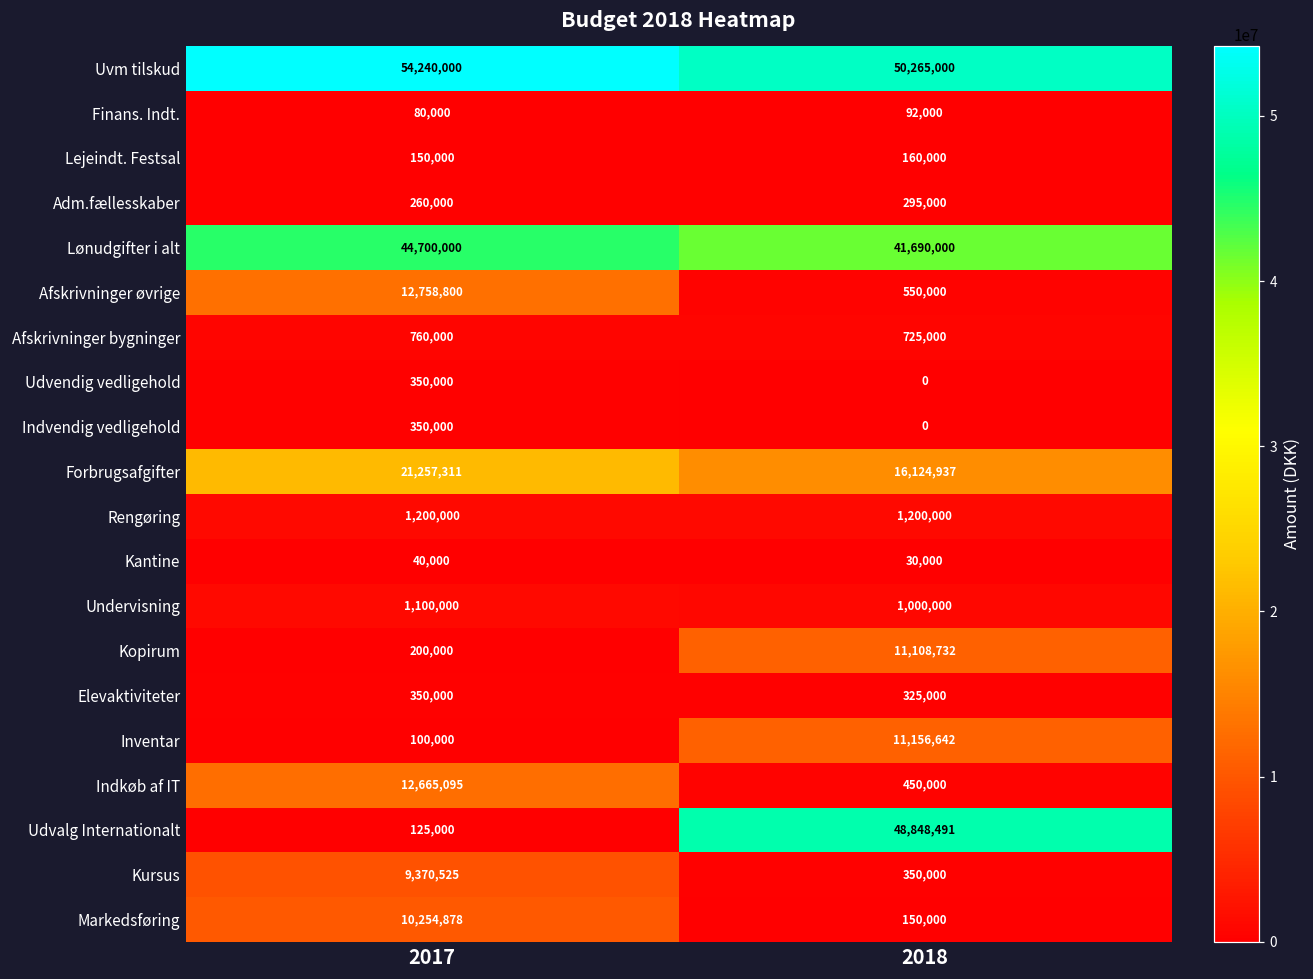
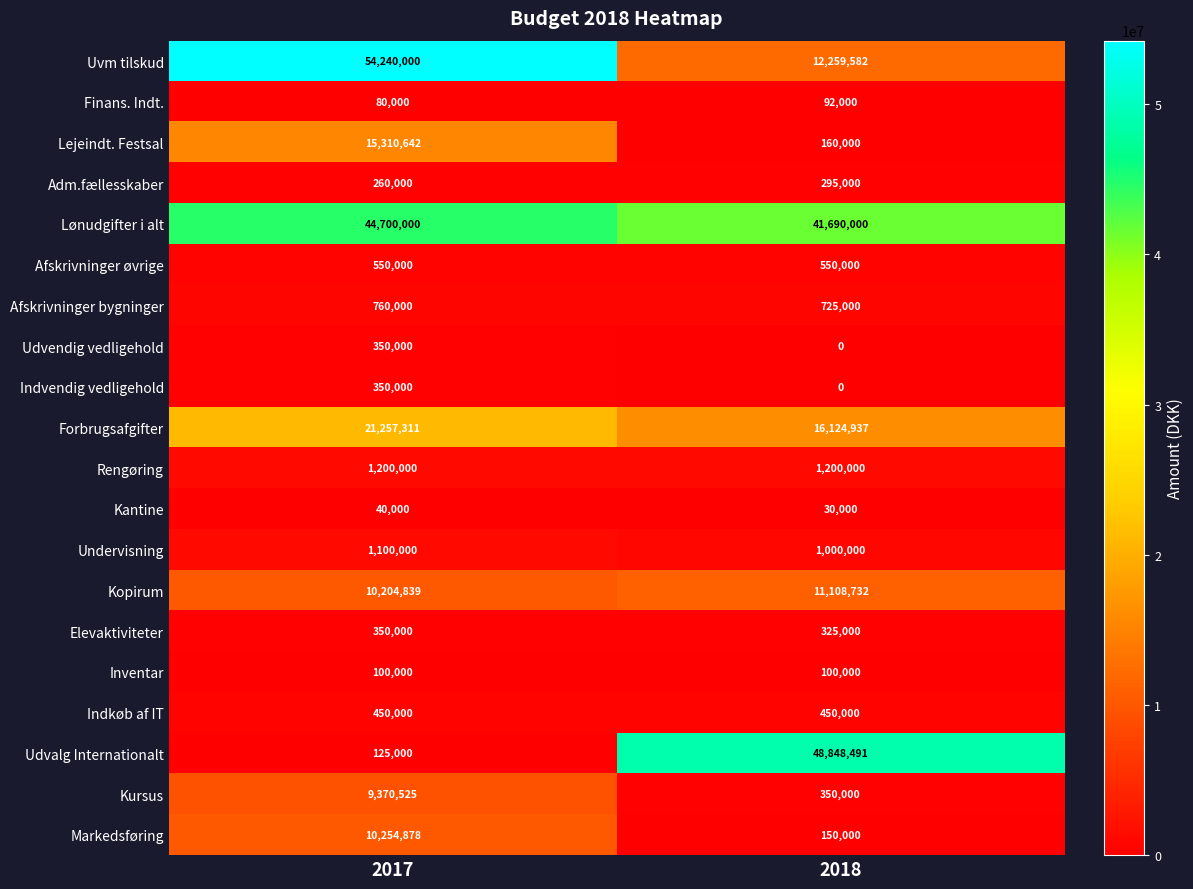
Uvm tilskud, 2018: 50,265,000 -> 12,259,582
Lejeindt. Festsal, 2017: 150,000 -> 15,310,642
Afskrivninger øvrige, 2017: 12,758,800 -> 550,000
Kopirum, 2017: 200,000 -> 10,204,839
Inventar, 2018: 11,156,642 -> 100,000
Indkøb af IT, 2017: 12,665,095 -> 450,000
